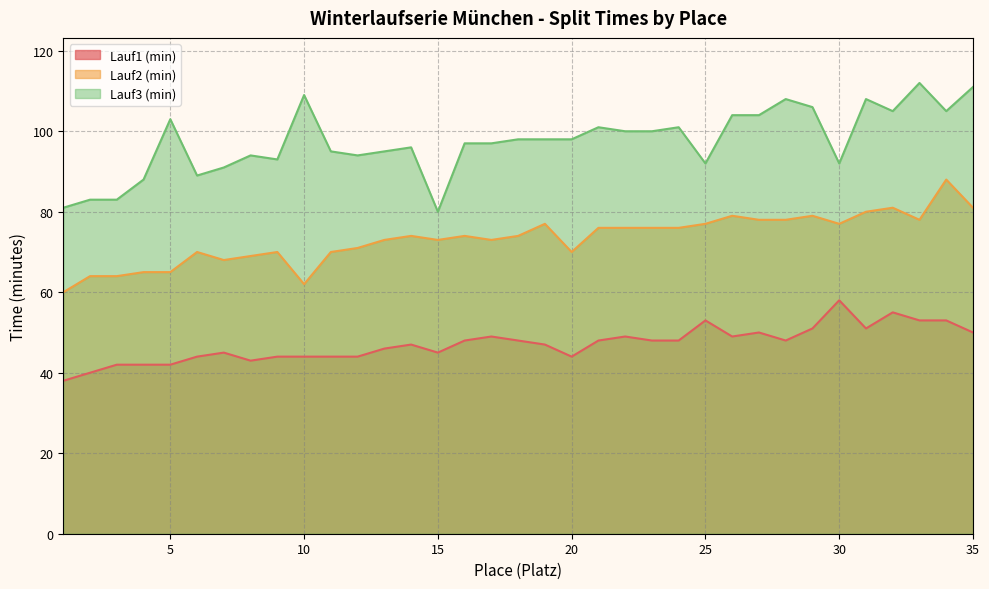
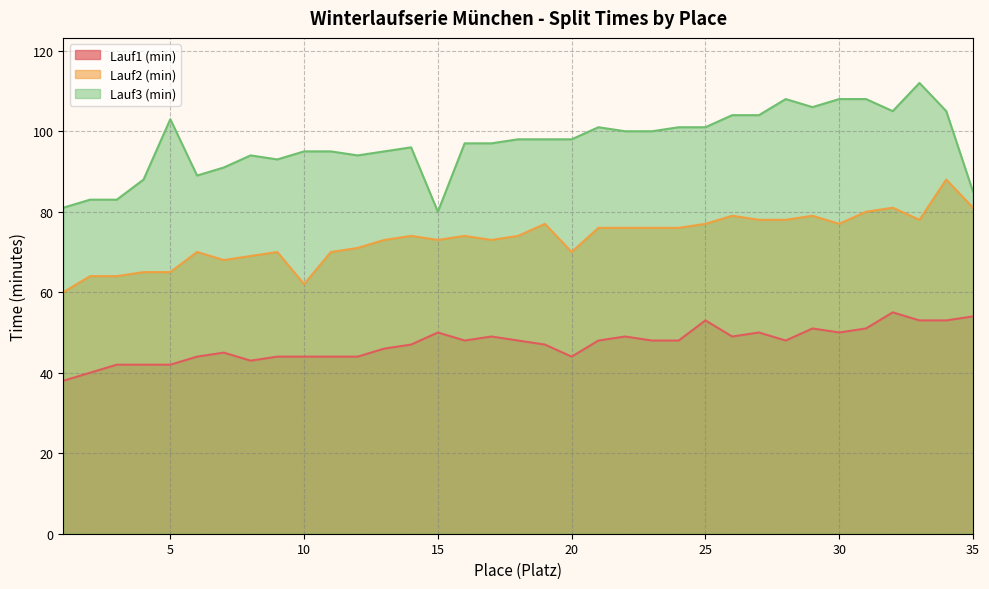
Lauf3 (min), 10: 109 -> 95
Lauf1 (min), 15: 45 -> 50
Lauf3 (min), 25: 92 -> 101
Lauf1 (min), 30: 58 -> 50
Lauf3 (min), 30: 92 -> 108
Lauf1 (min), 35: 50 -> 54
Lauf3 (min), 35: 111 -> 85
